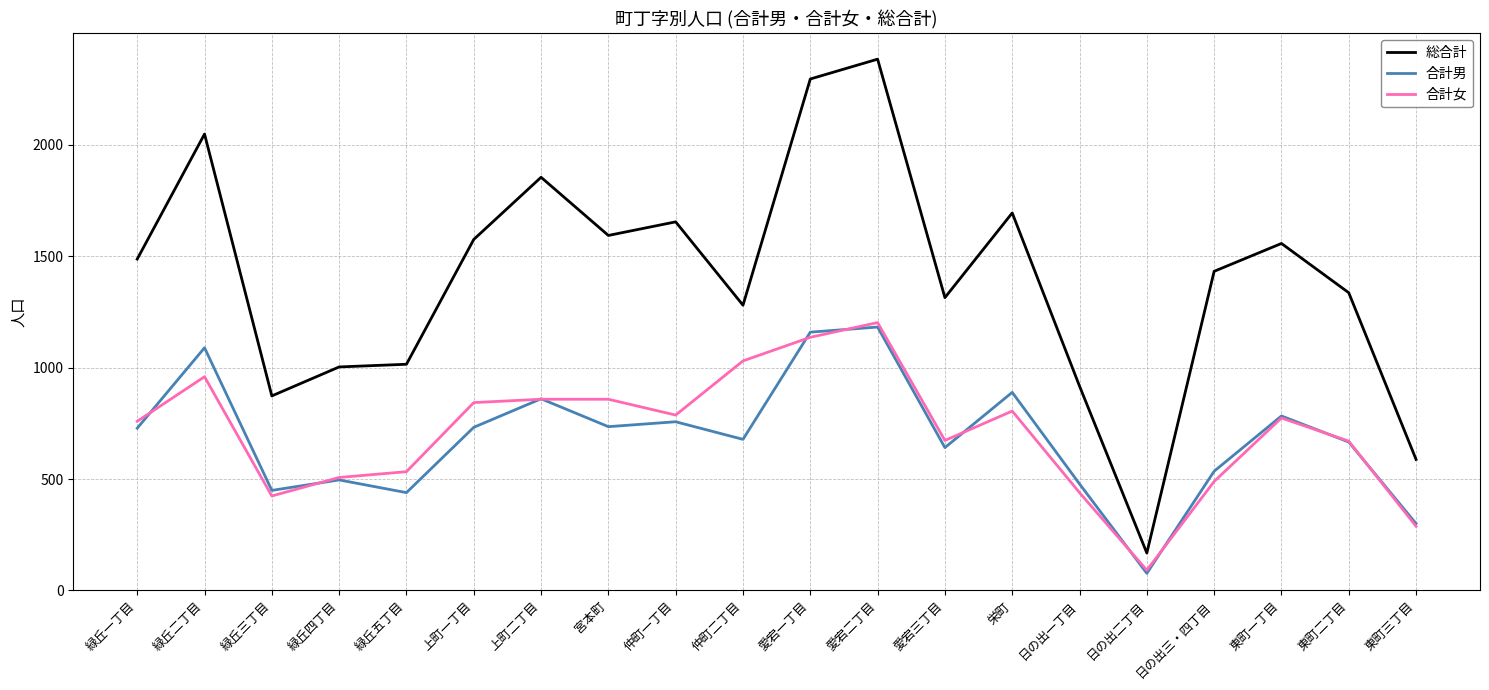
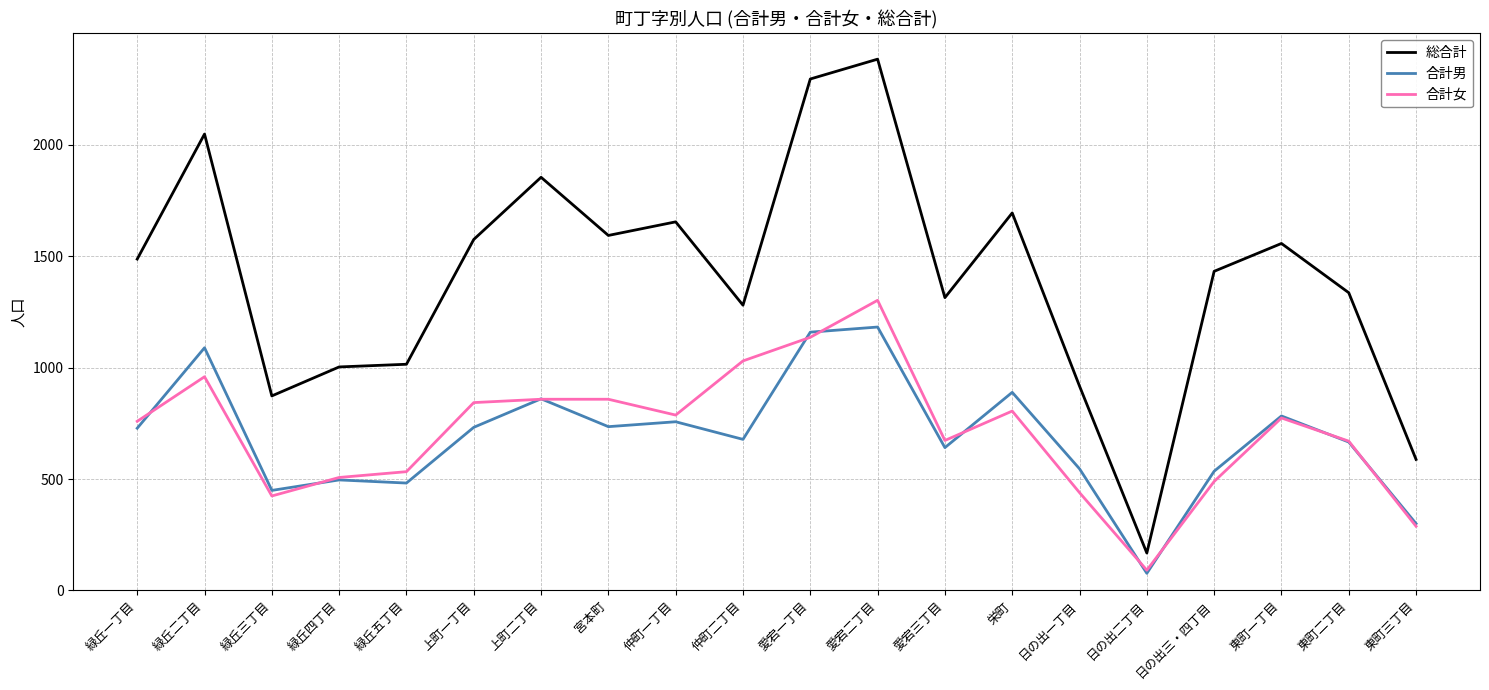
合計男, 緑丘五丁目: 440 -> 480
合計女, 愛宕二丁目: 1200 -> 1300
合計男, 日の出一丁目: 480 -> 550
